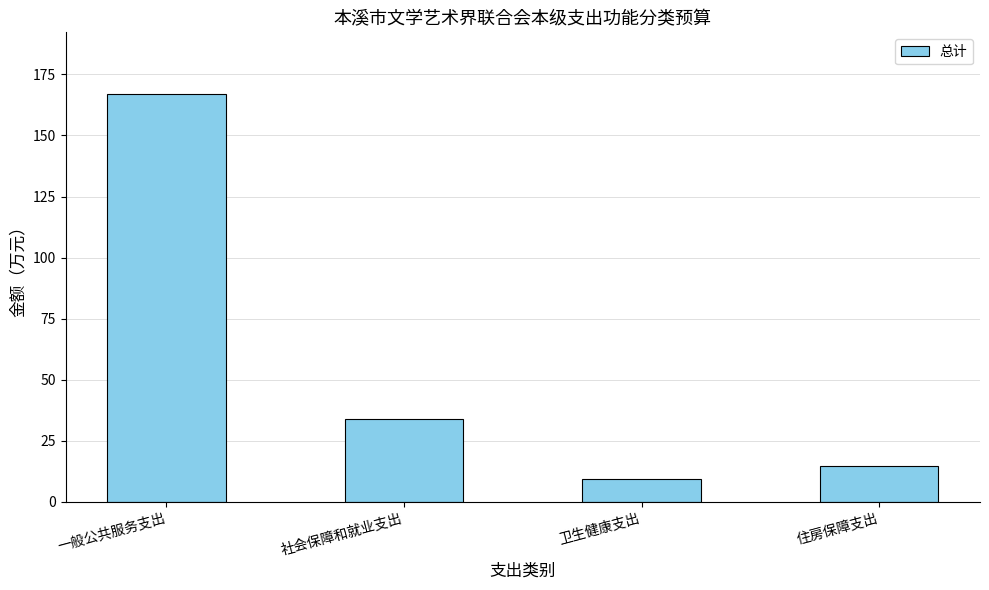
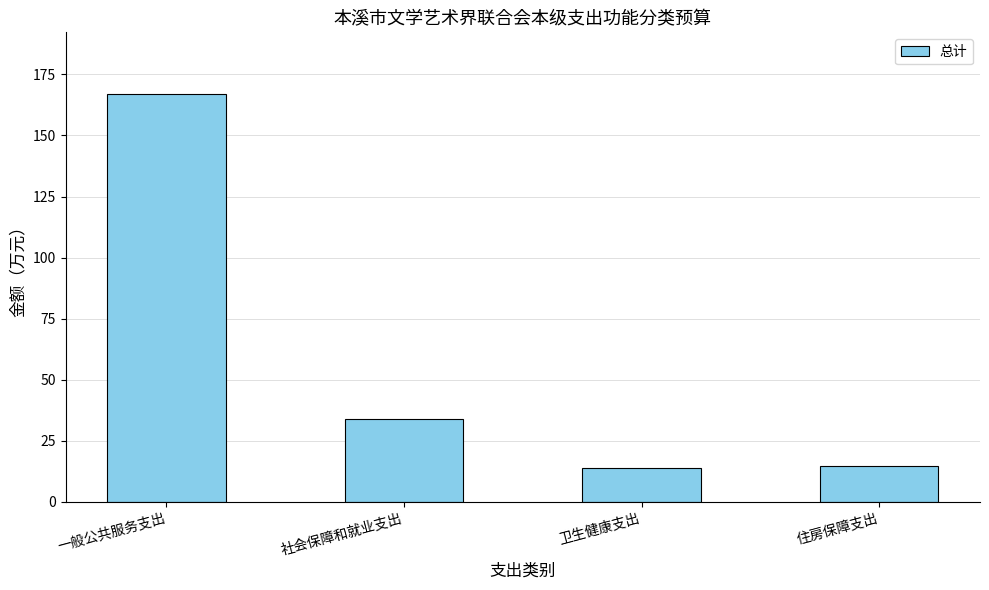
卫生健康支出: 9 -> 14
